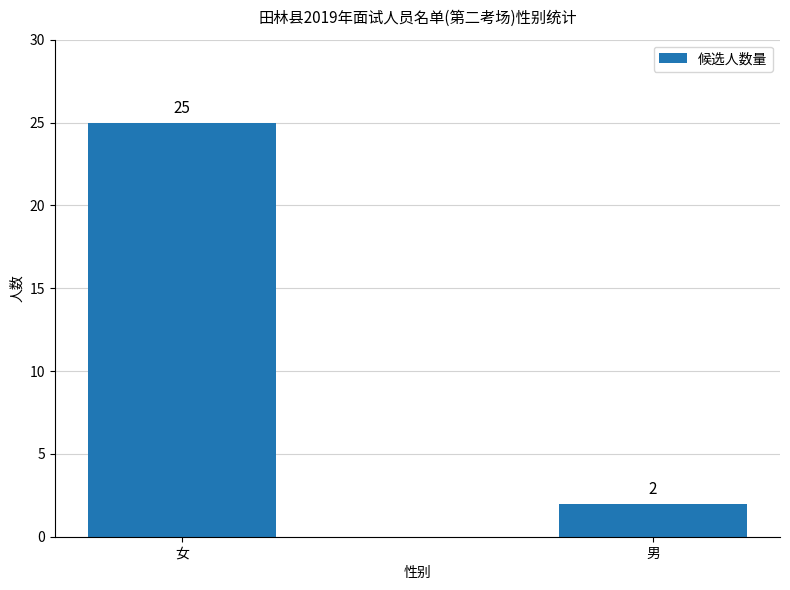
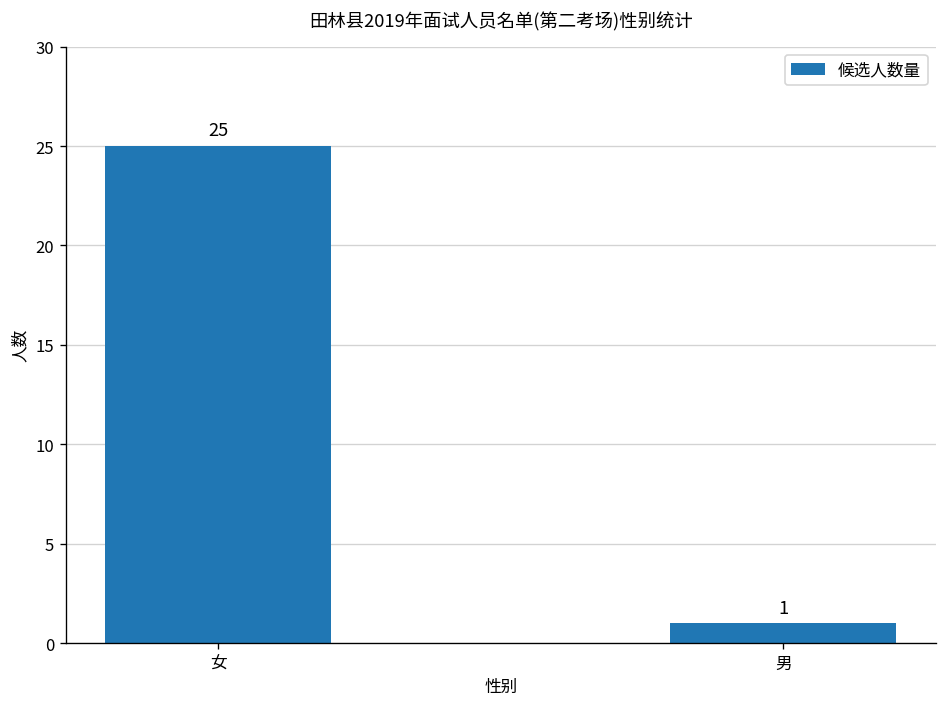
男: 2 -> 1
